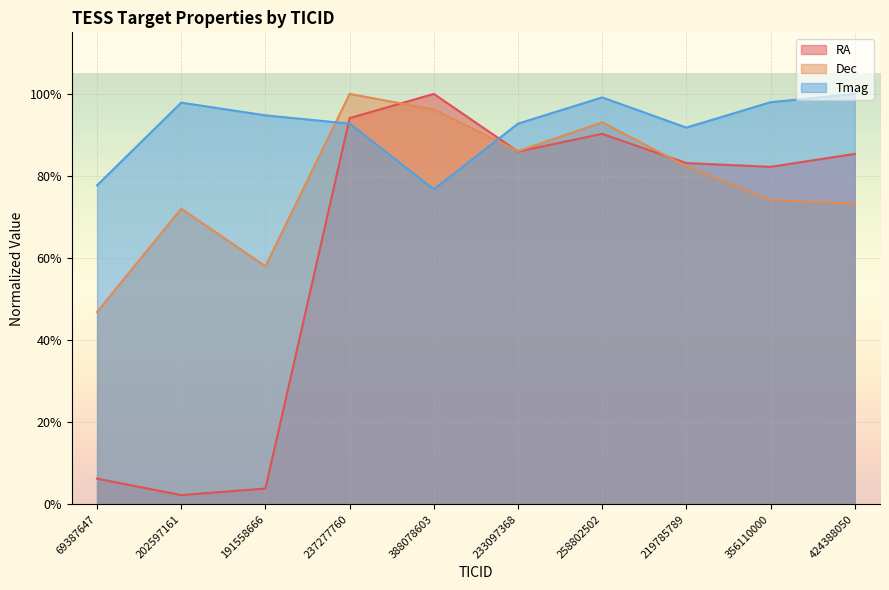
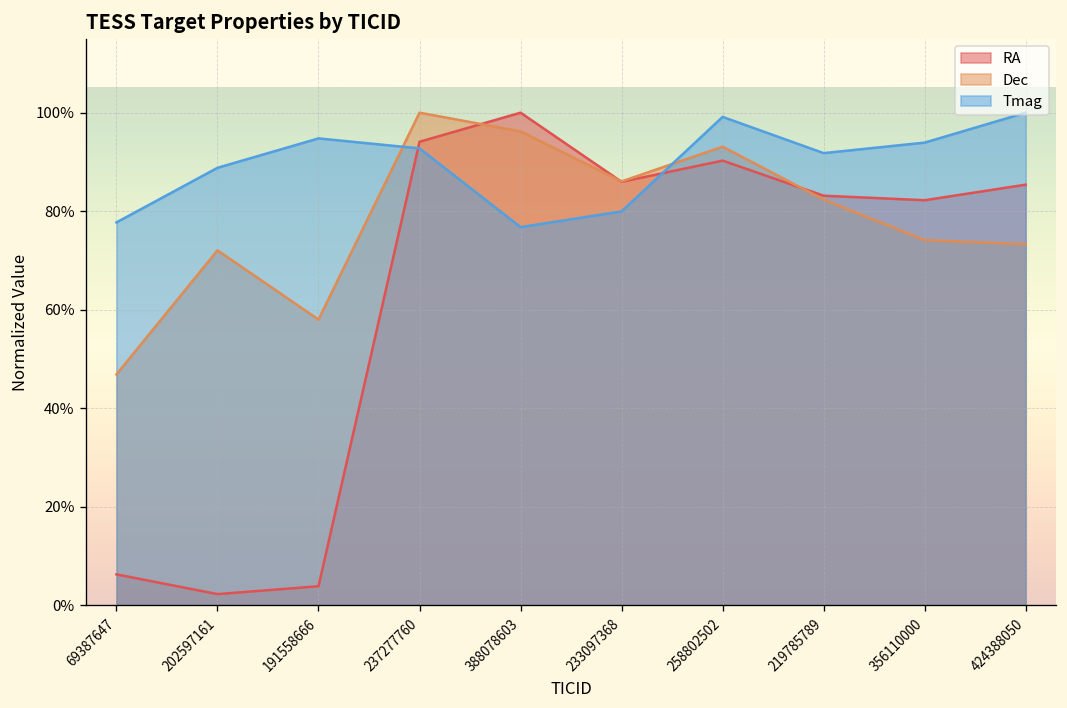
Tmag, 202597161: 98% -> 89%
Tmag, 233097368: 93% -> 80%
Tmag, 356110000: 98% -> 94%
